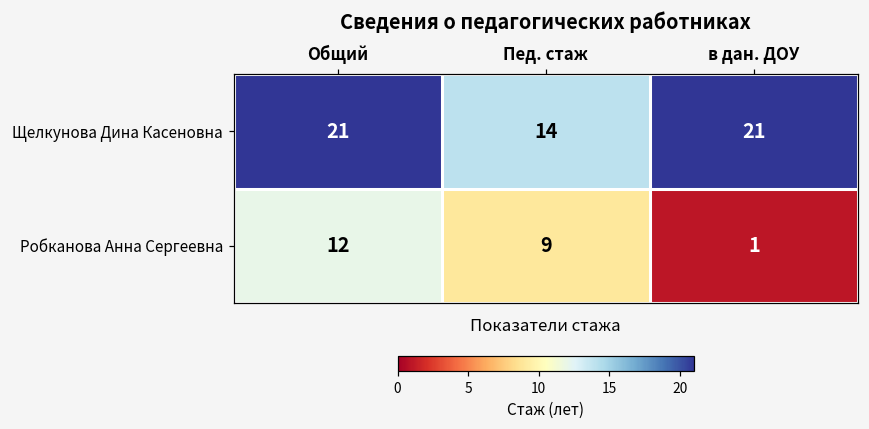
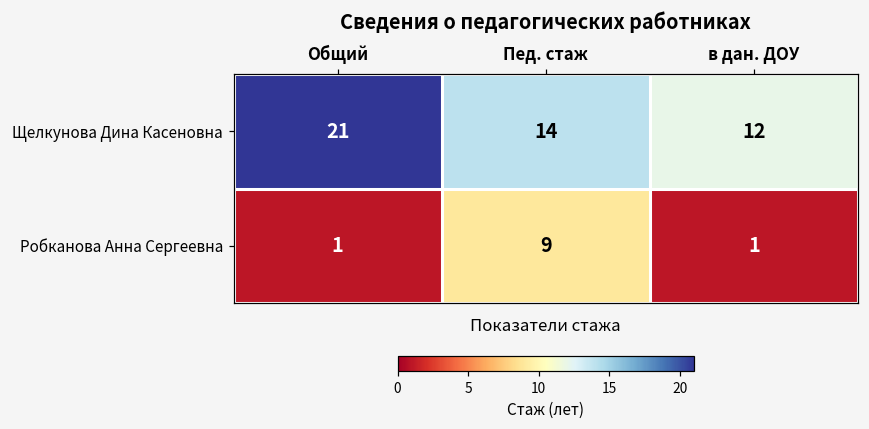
Щелкунова Дина Касеновна, в дан. ДОУ: 21 -> 12
Робканова Анна Сергеевна, Общий: 12 -> 1
